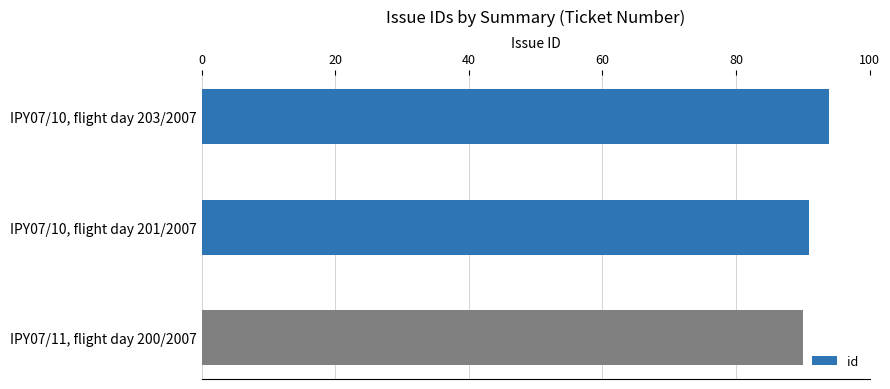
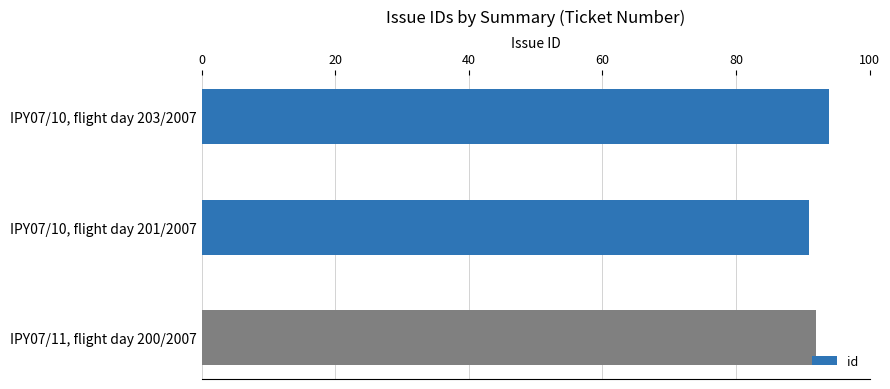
IPY07/11, flight day 200/2007: 90 -> 92
